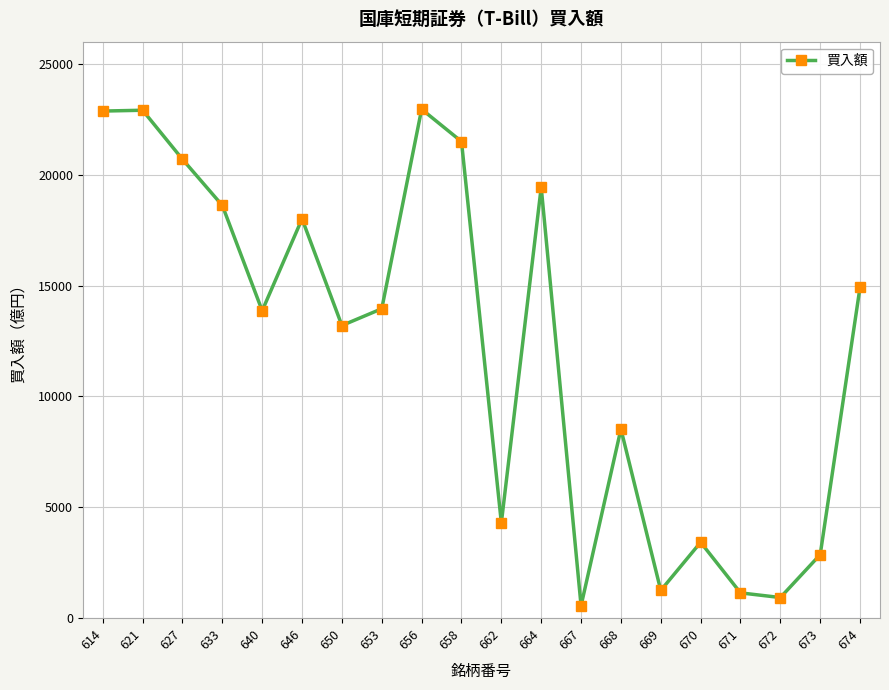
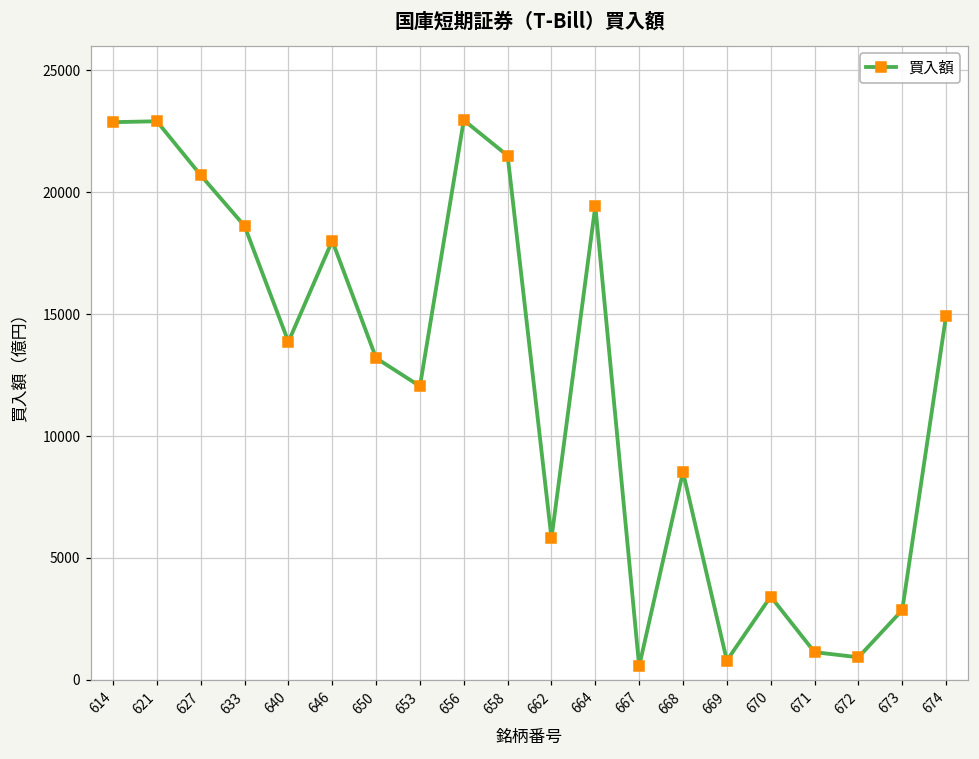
653: 14000 -> 12000
662: 4300 -> 5800
669: 1300 -> 800
